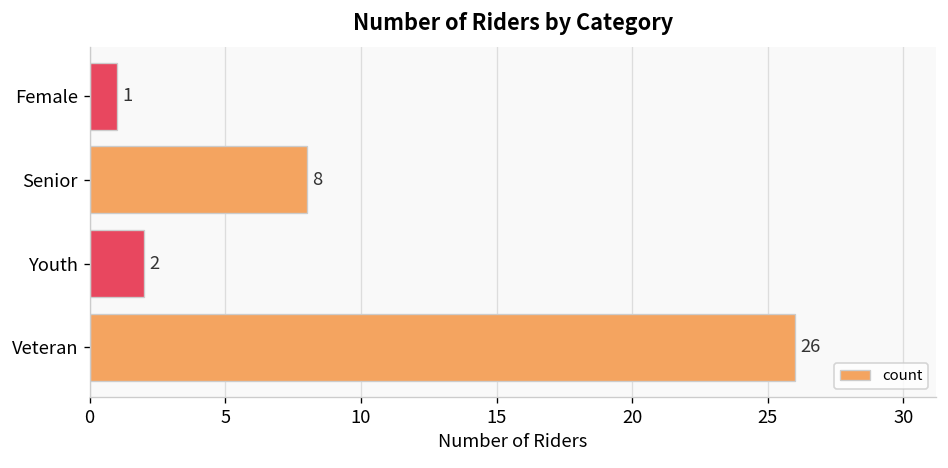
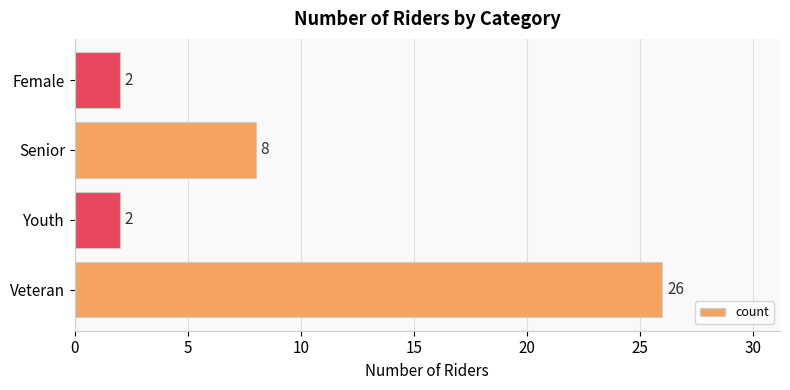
Female: 1 -> 2
